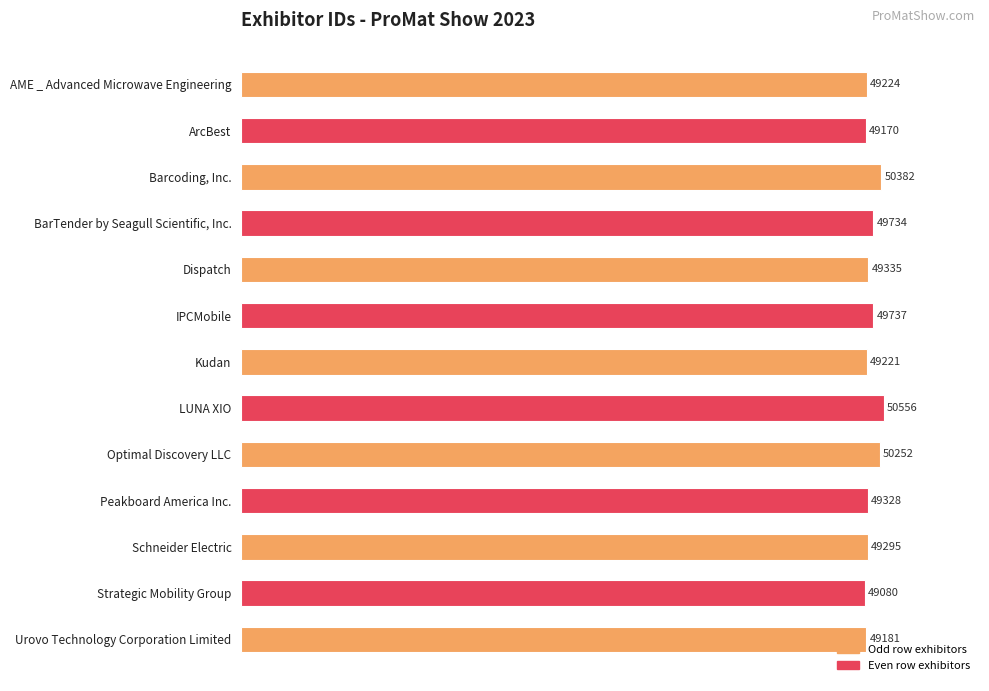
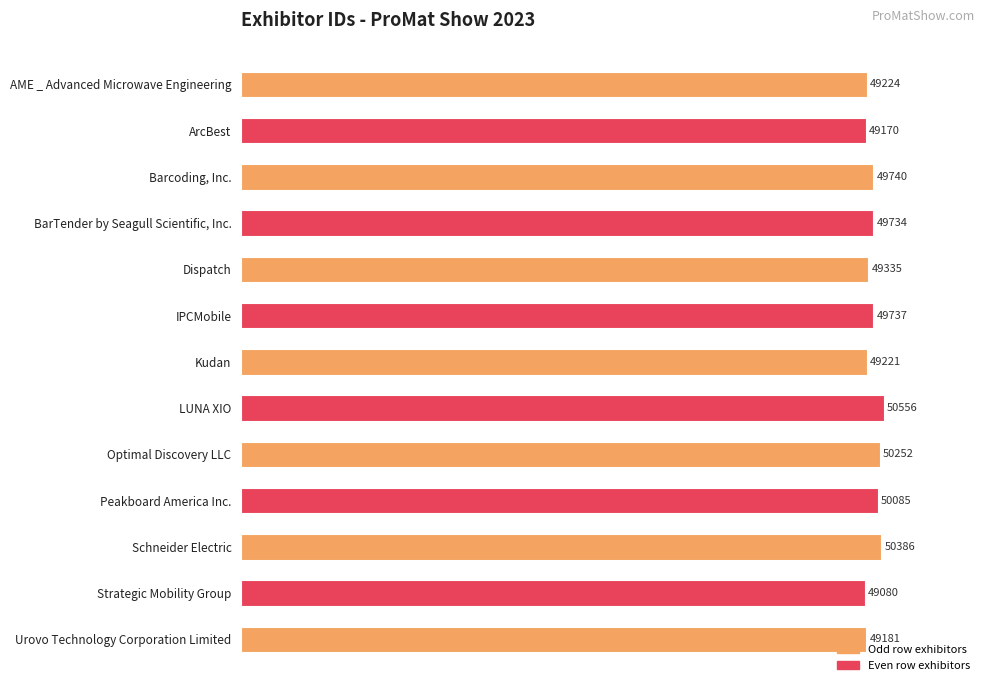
Barcoding, Inc.: 50382 -> 49740
Peakboard America Inc.: 49328 -> 50085
Schneider Electric: 49295 -> 50386
